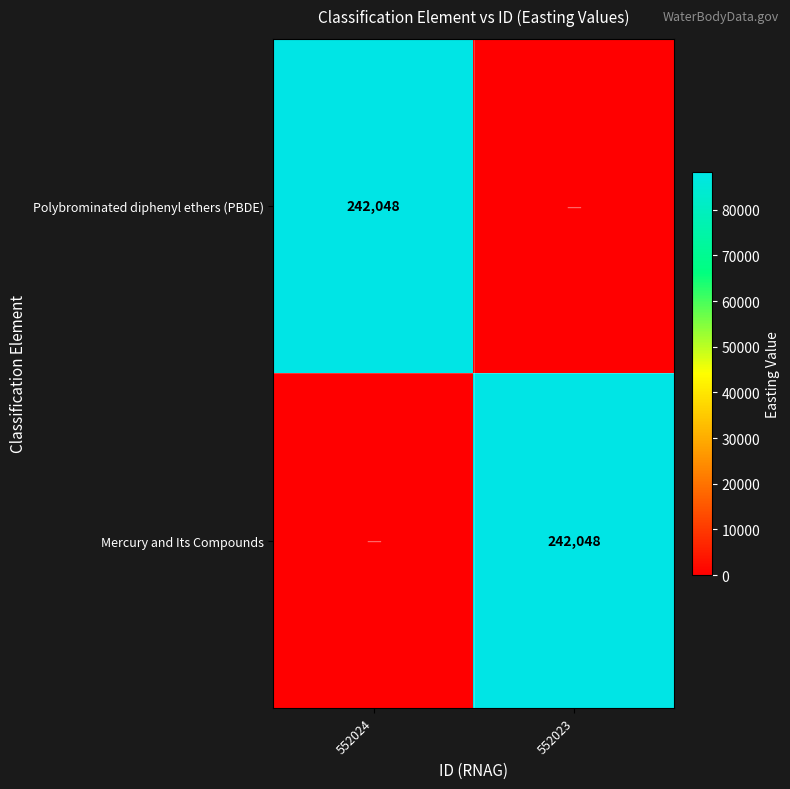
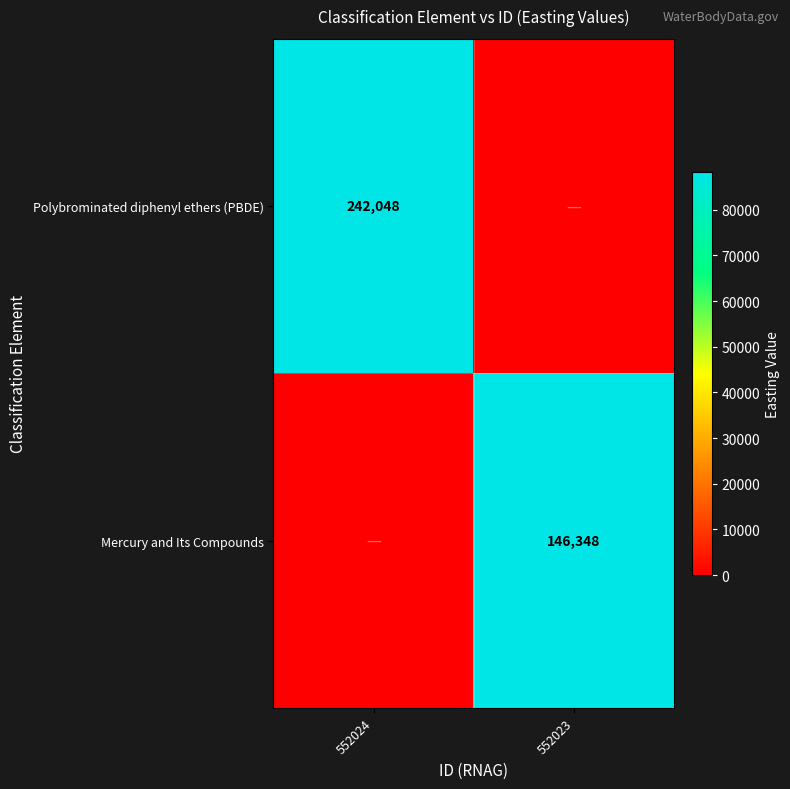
Mercury and Its Compounds, 552023: 242,048 -> 146,348
